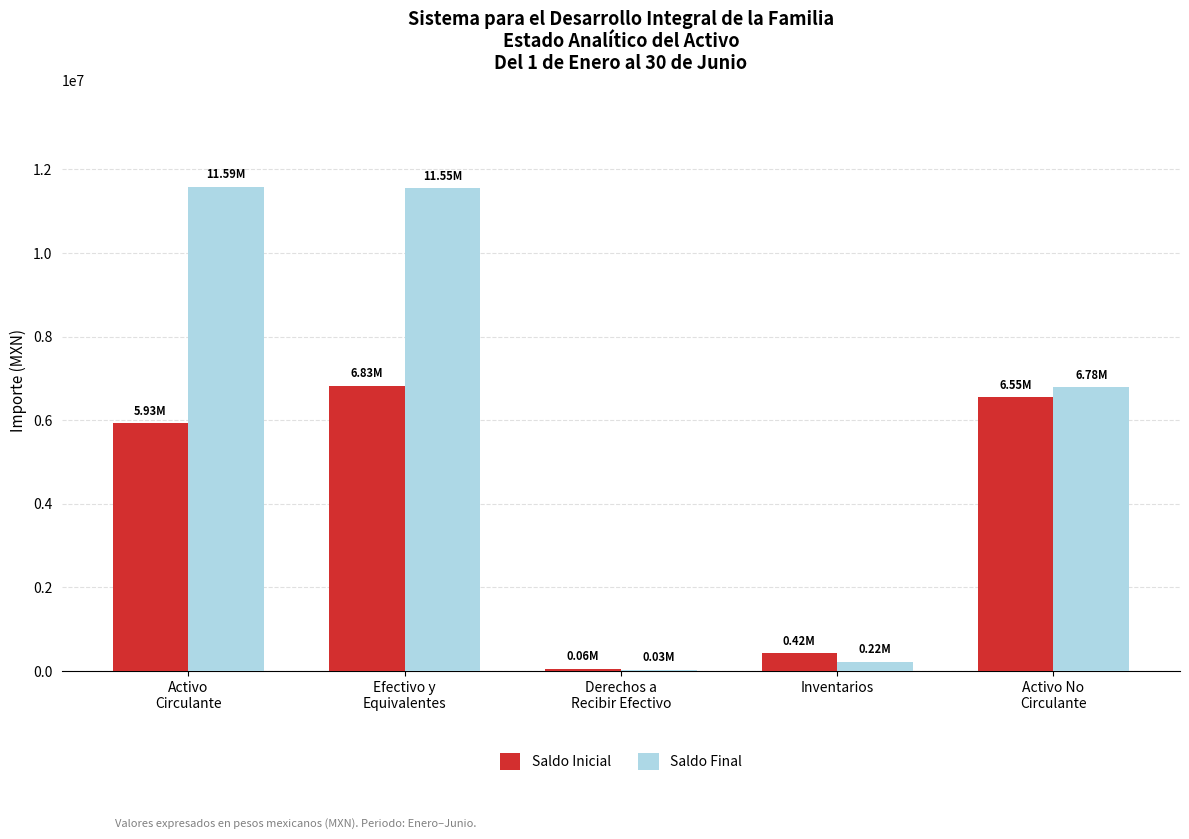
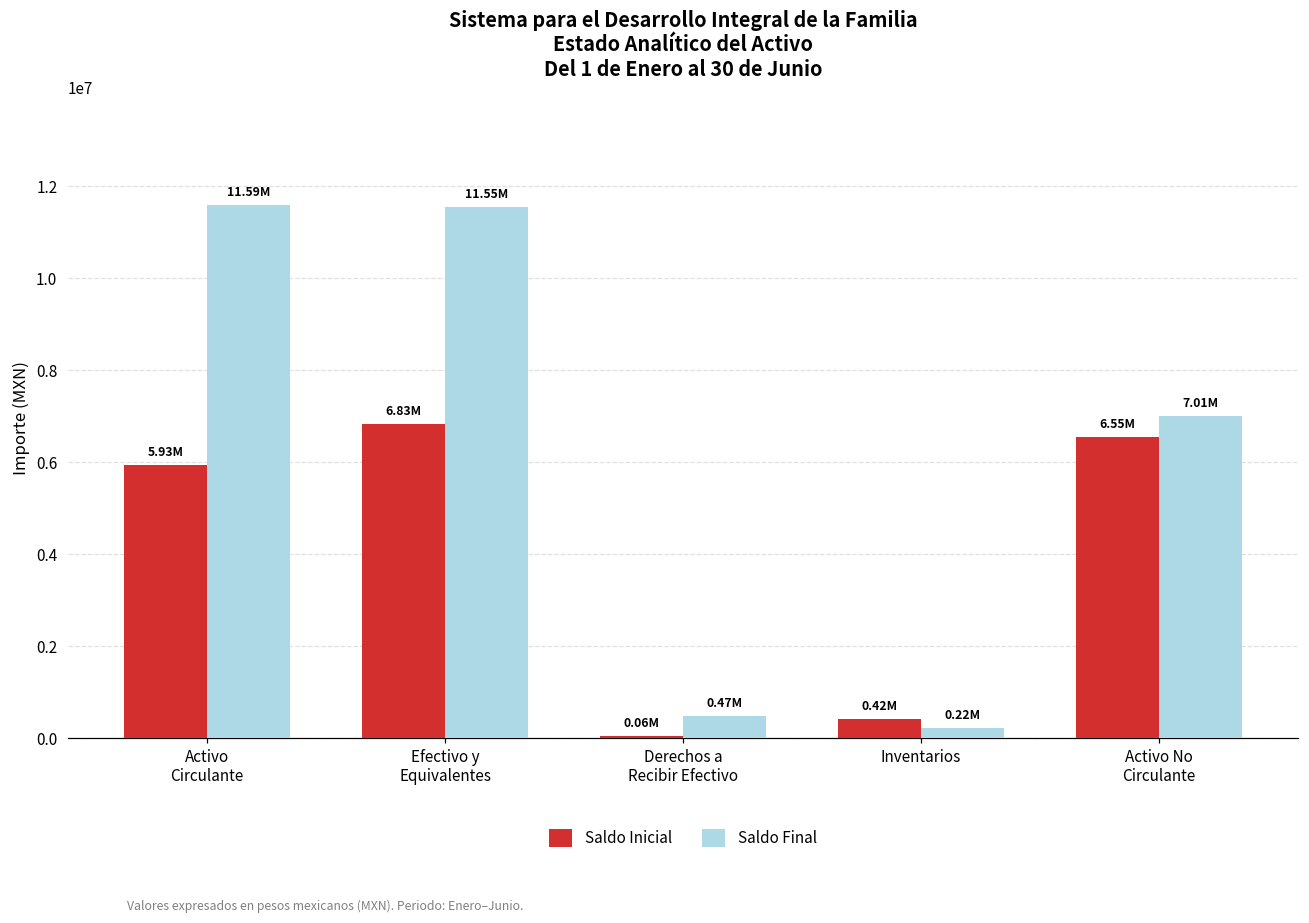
Saldo Final, Derechos a Recibir Efectivo: 0.03M -> 0.47M
Saldo Final, Activo No Circulante: 6.78M -> 7.01M
